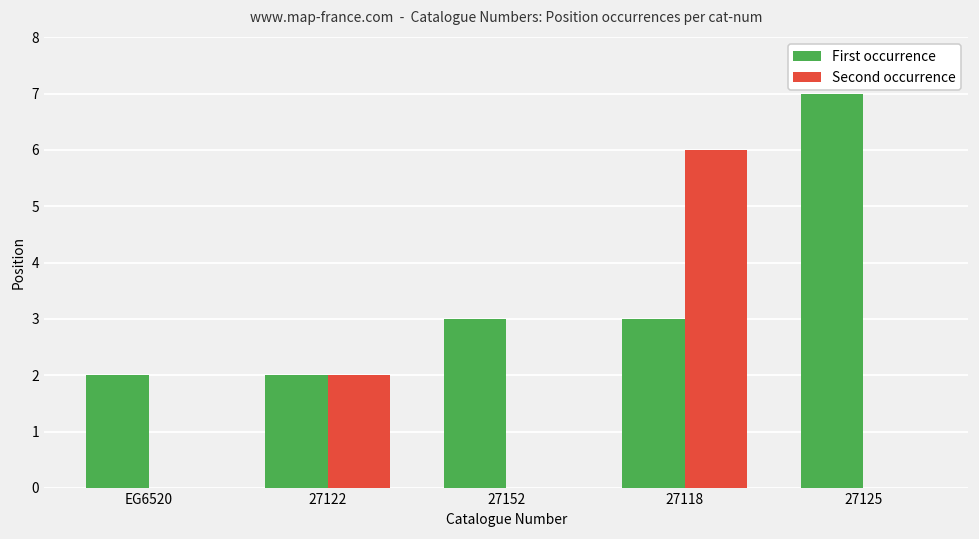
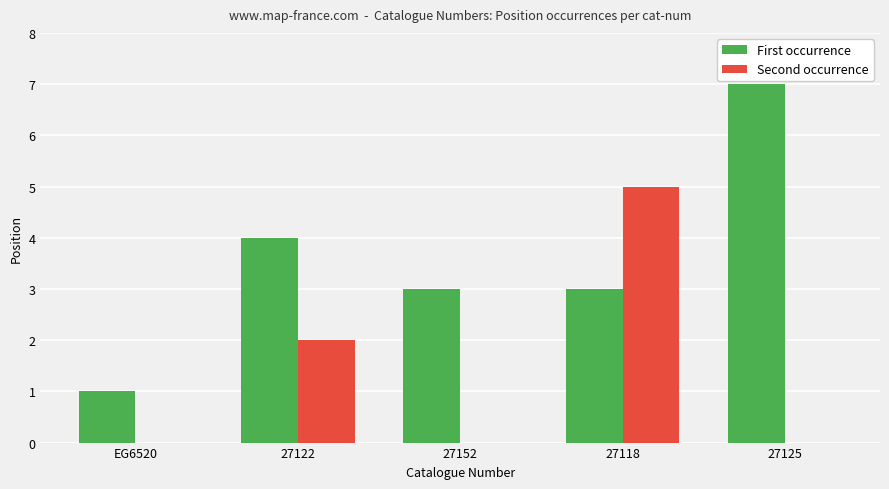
First occurrence, EG6520: 2 -> 1
First occurrence, 27122: 2 -> 4
Second occurrence, 27118: 6 -> 5
